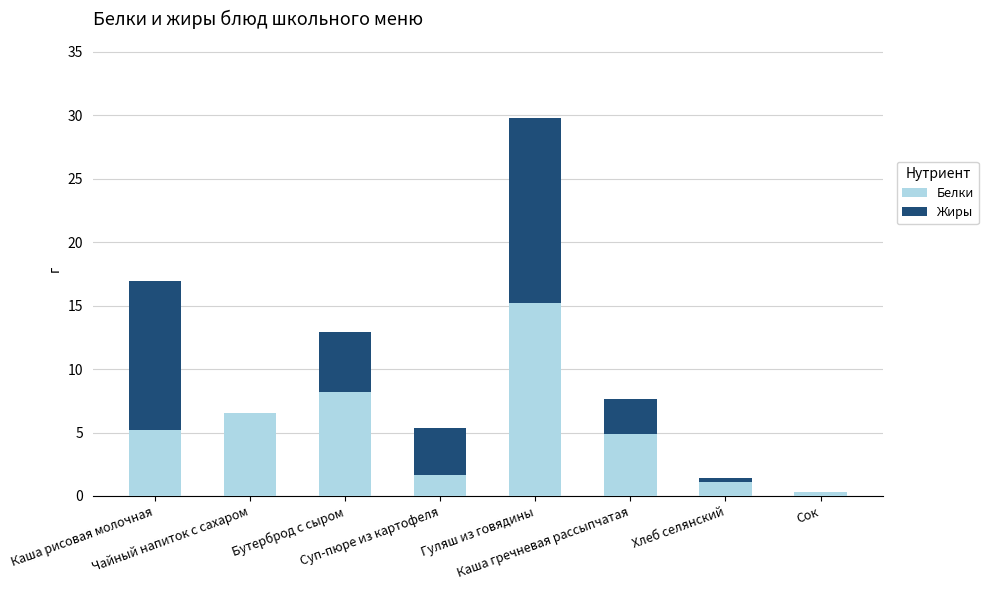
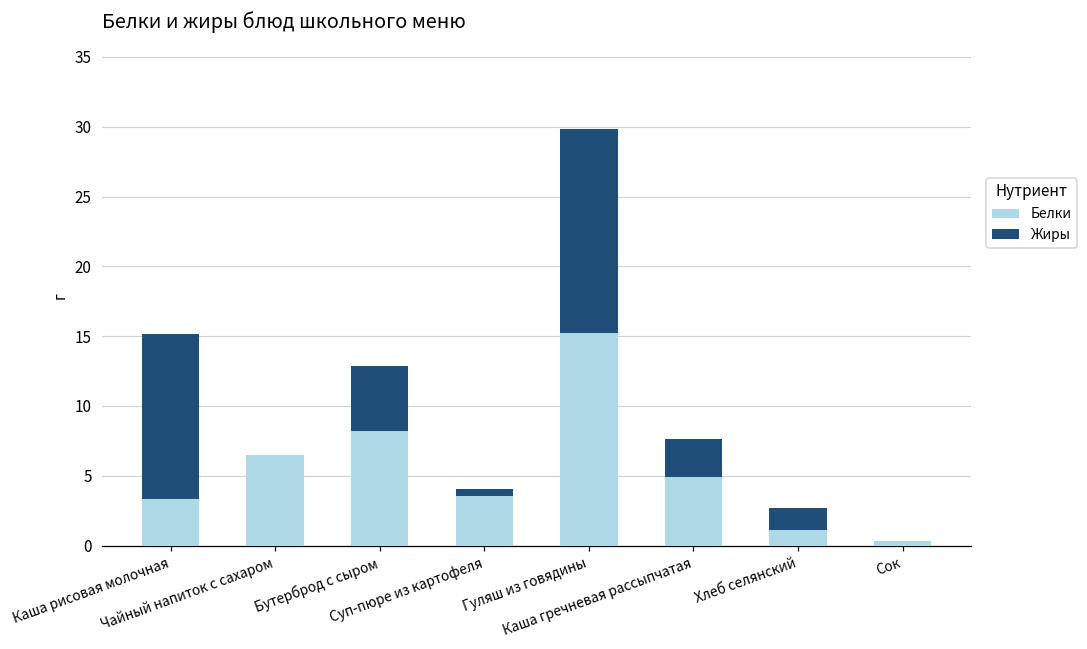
Белки, Каша рисовая молочная: 5.2 -> 3.4
Белки, Суп-пюре из картофеля: 1.7 -> 3.6
Жиры, Суп-пюре из картофеля: 3.7 -> 0.5
Жиры, Хлеб селянский: 0.3 -> 1.6
